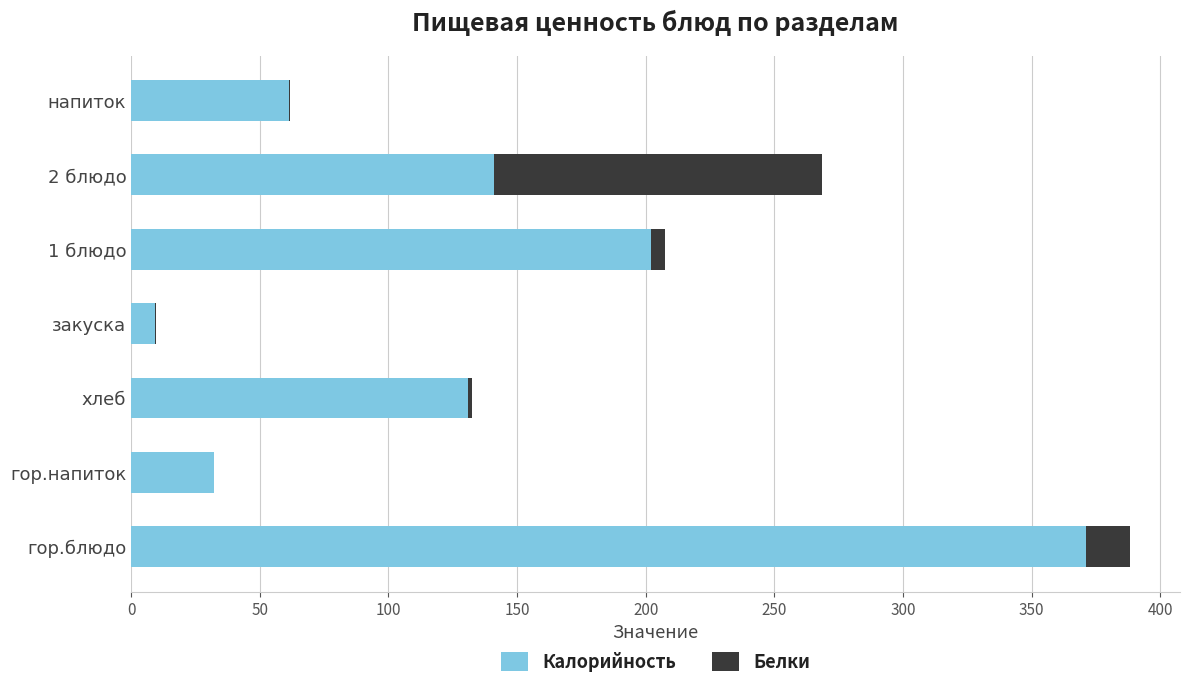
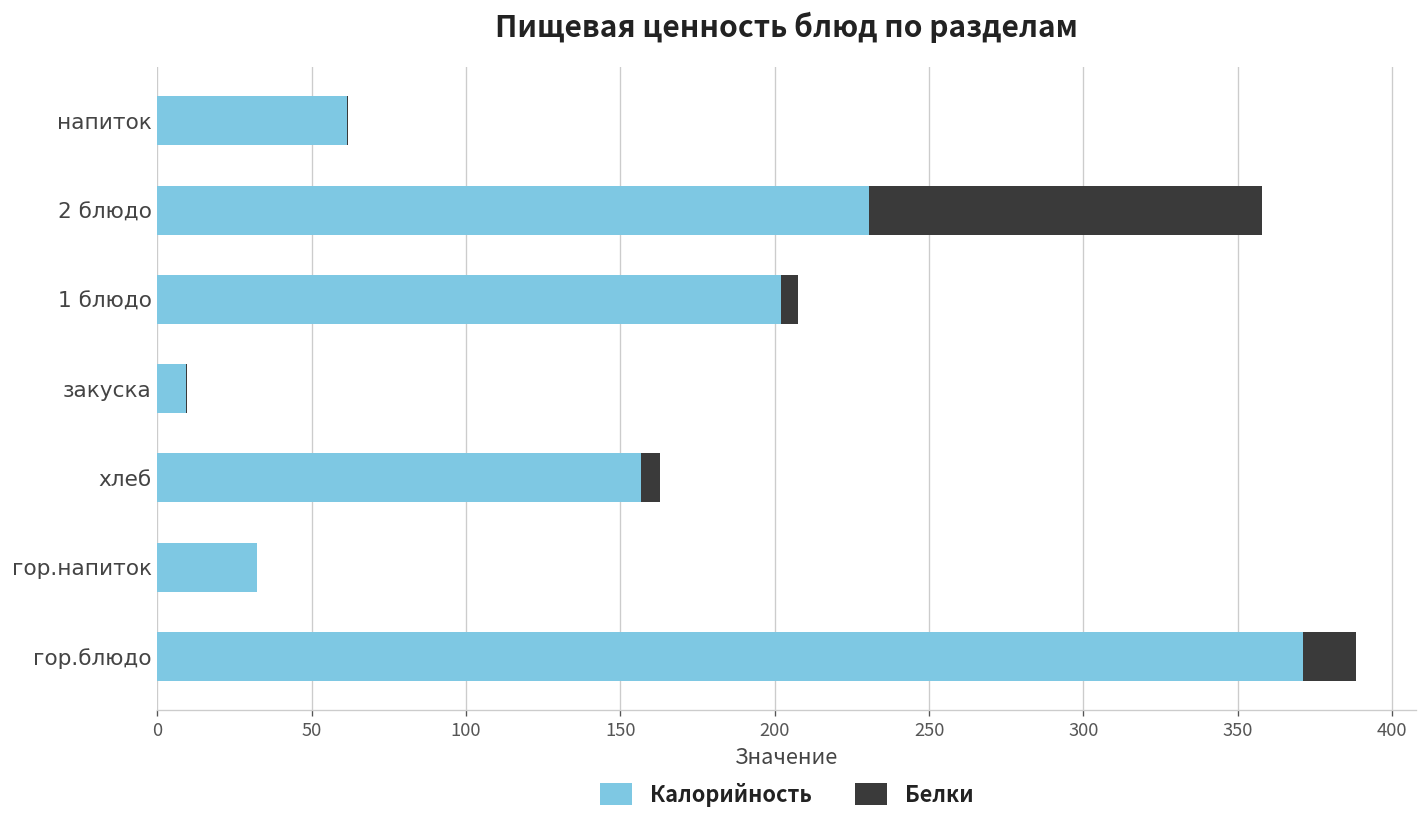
Калорийность, 2 блюдо: 141 -> 231
Калорийность, хлеб: 131 -> 157
Белки, хлеб: 2 -> 6
